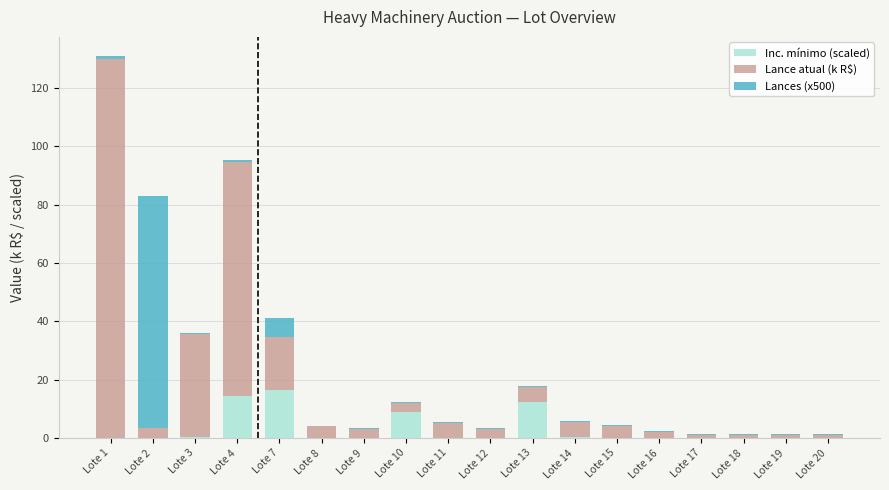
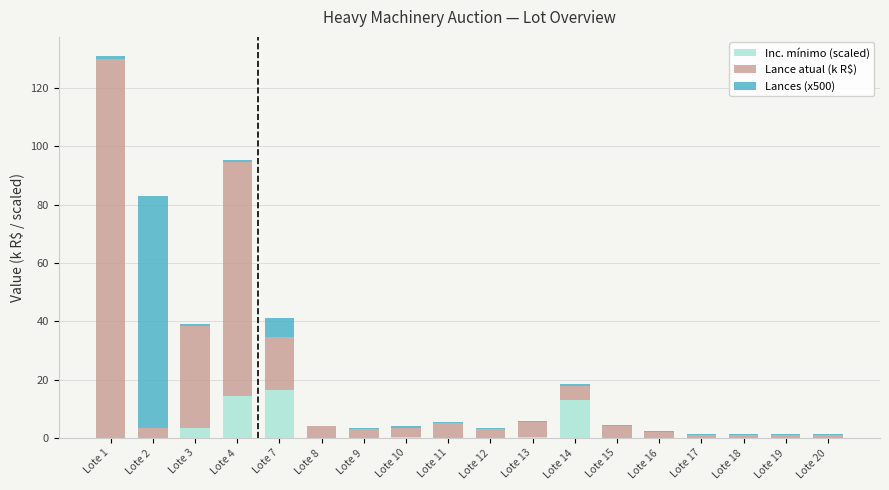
Inc. mínimo (scaled), Lote 3: 1 -> 4
Inc. mínimo (scaled), Lote 10: 9 -> 1
Inc. mínimo (scaled), Lote 13: 13 -> 1
Inc. mínimo (scaled), Lote 14: 1 -> 13
